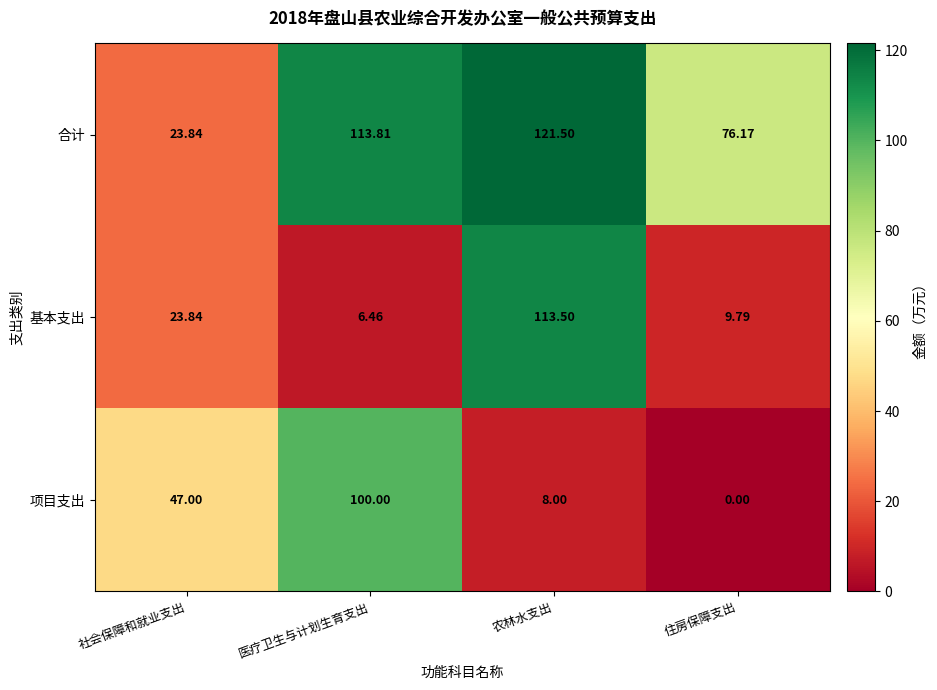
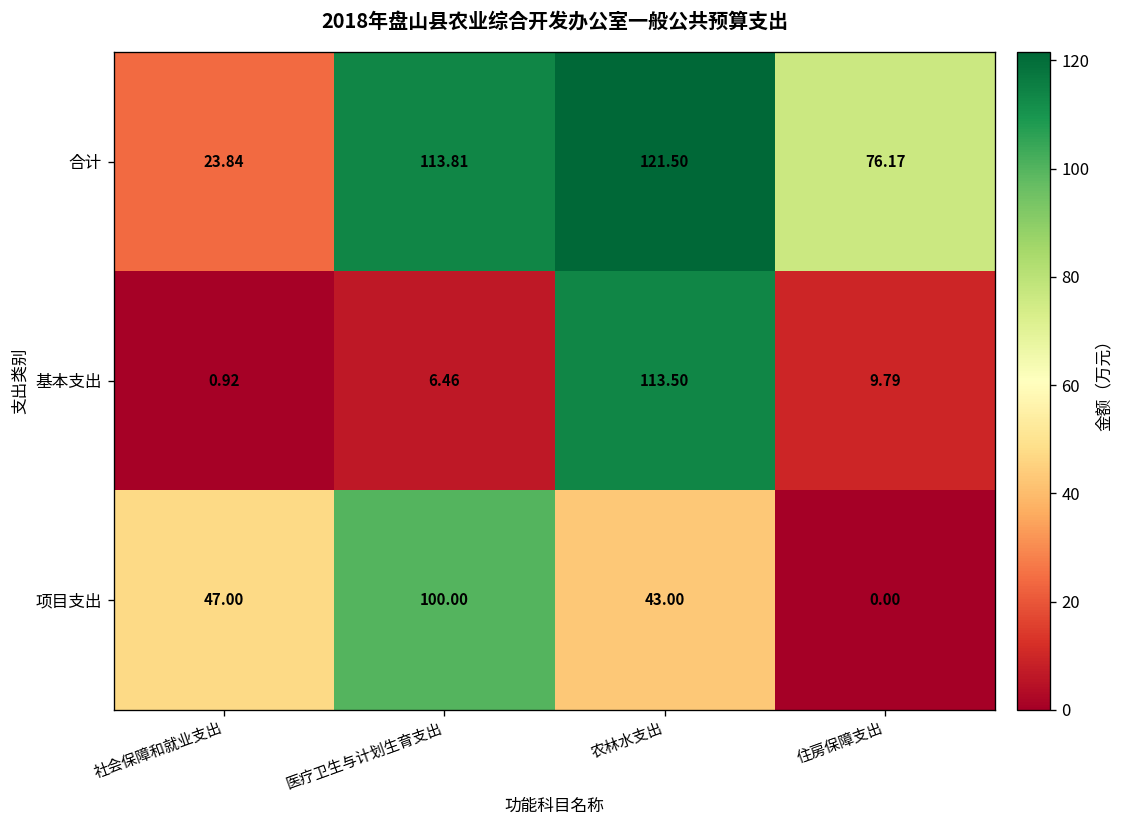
基本支出, 社会保障和就业支出: 23.84 -> 0.92
项目支出, 农林水支出: 8.00 -> 43.00
